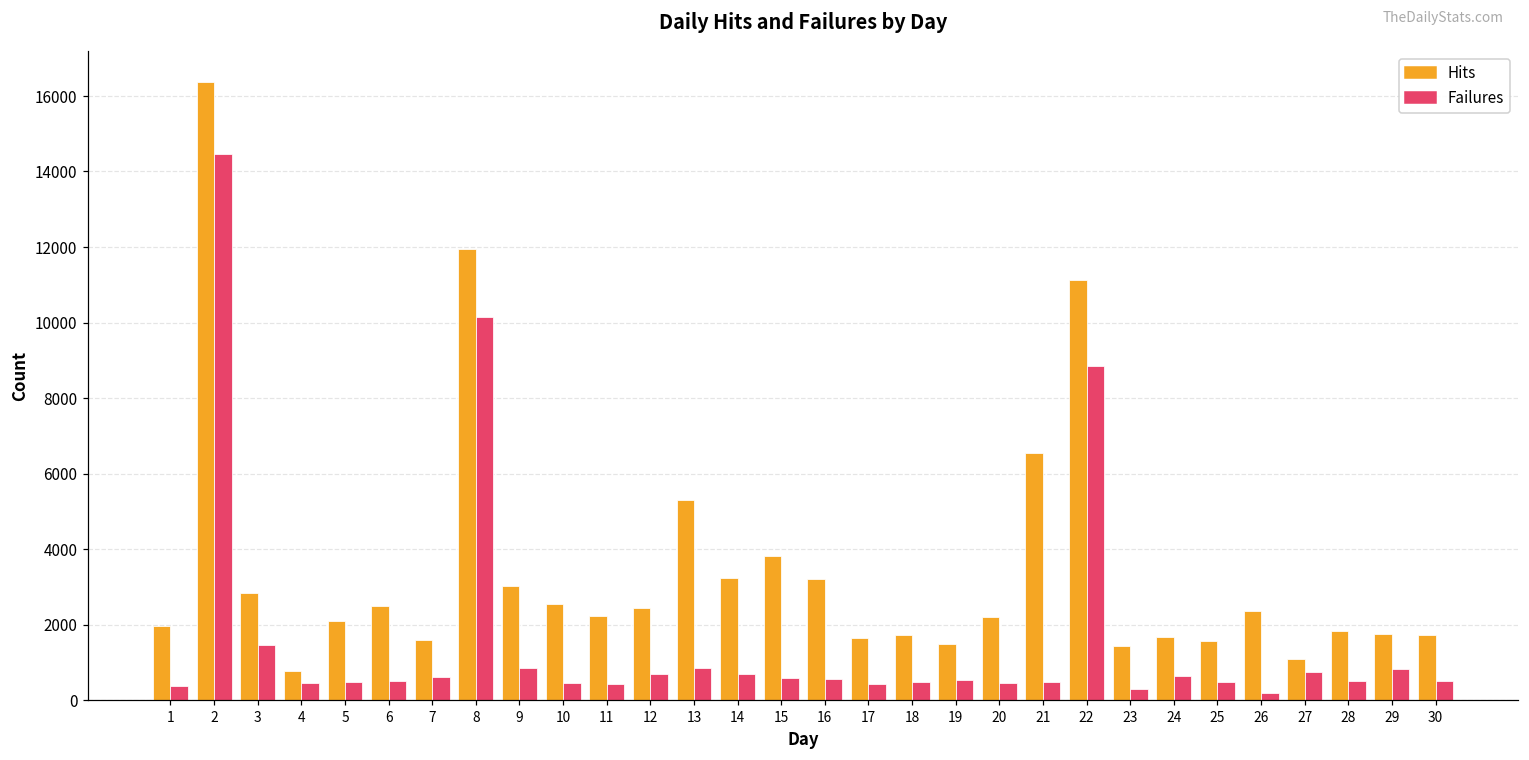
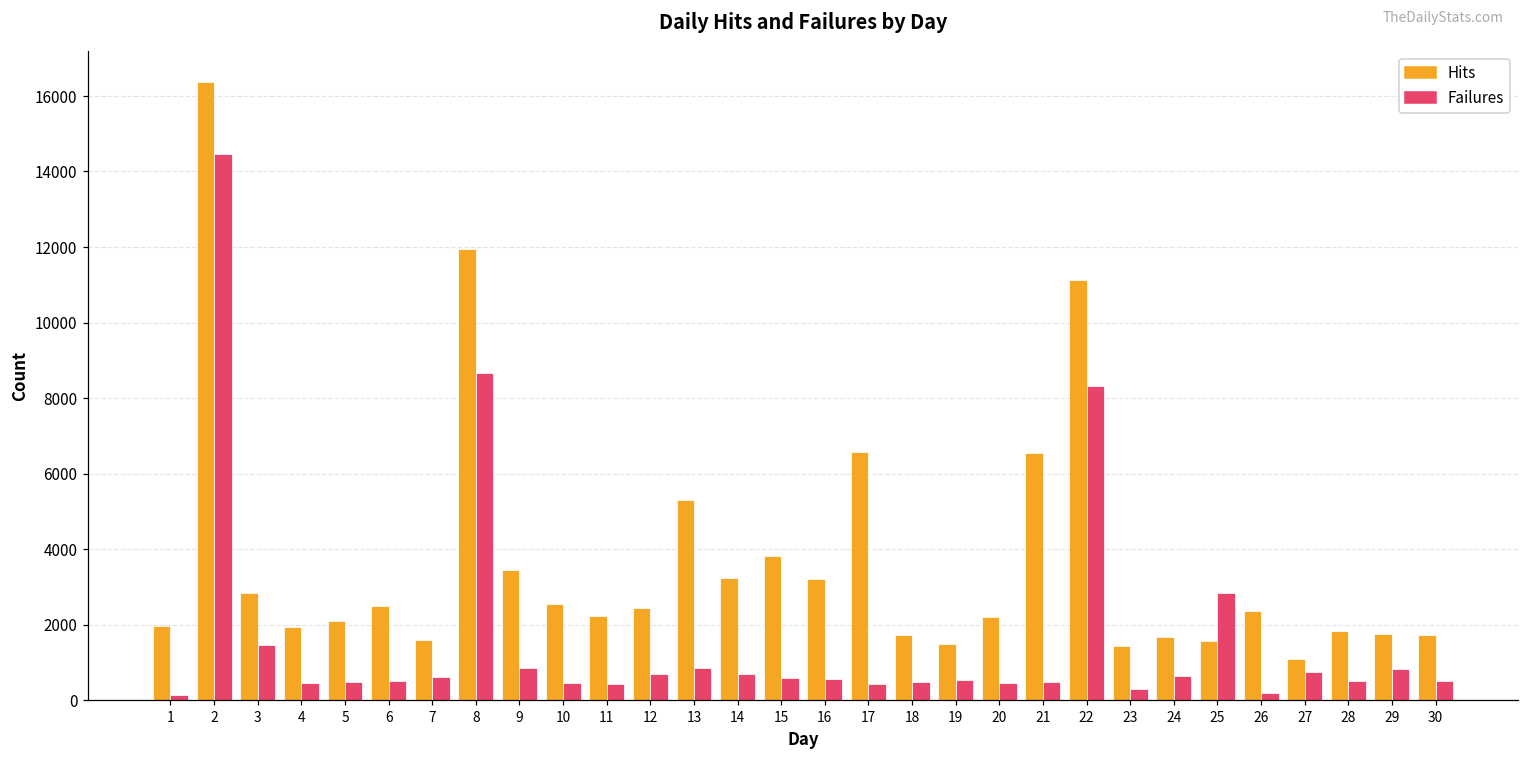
Failures, 1: 400 -> 100
Hits, 4: 800 -> 2000
Failures, 8: 10200 -> 8700
Hits, 9: 3000 -> 3500
Hits, 17: 1600 -> 6600
Failures, 22: 8900 -> 8300
Failures, 25: 500 -> 2900
